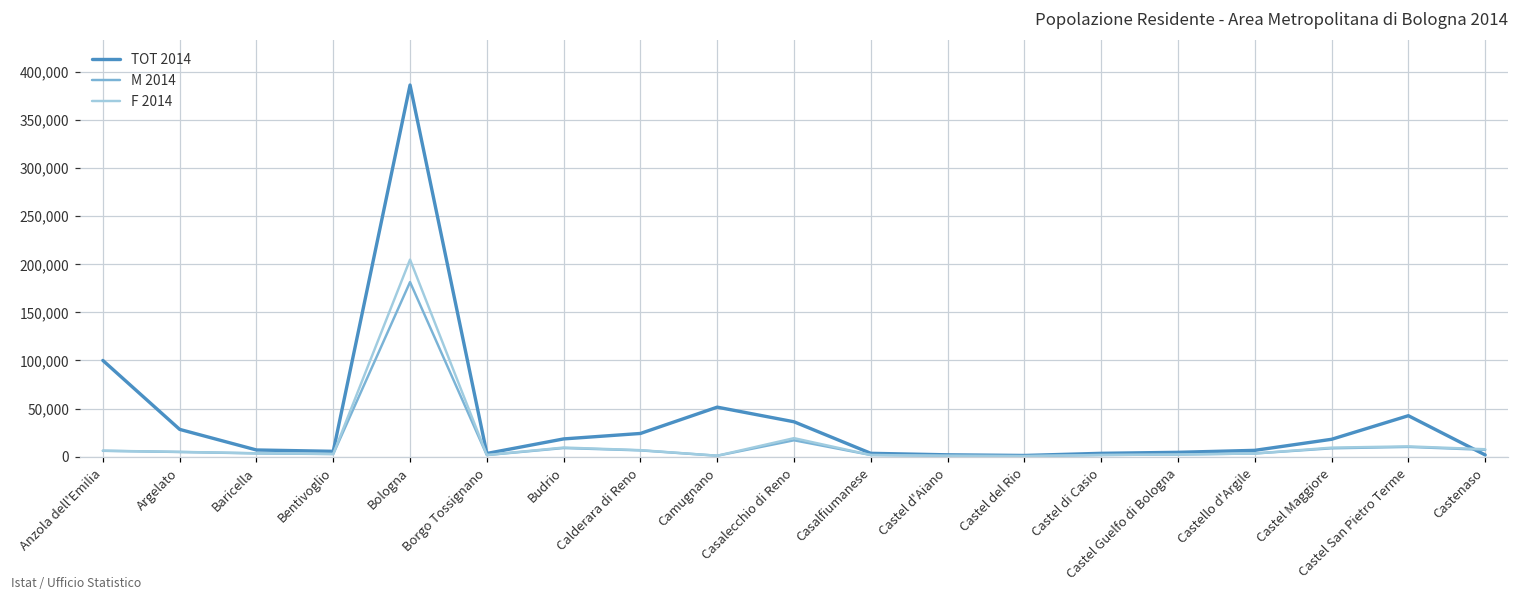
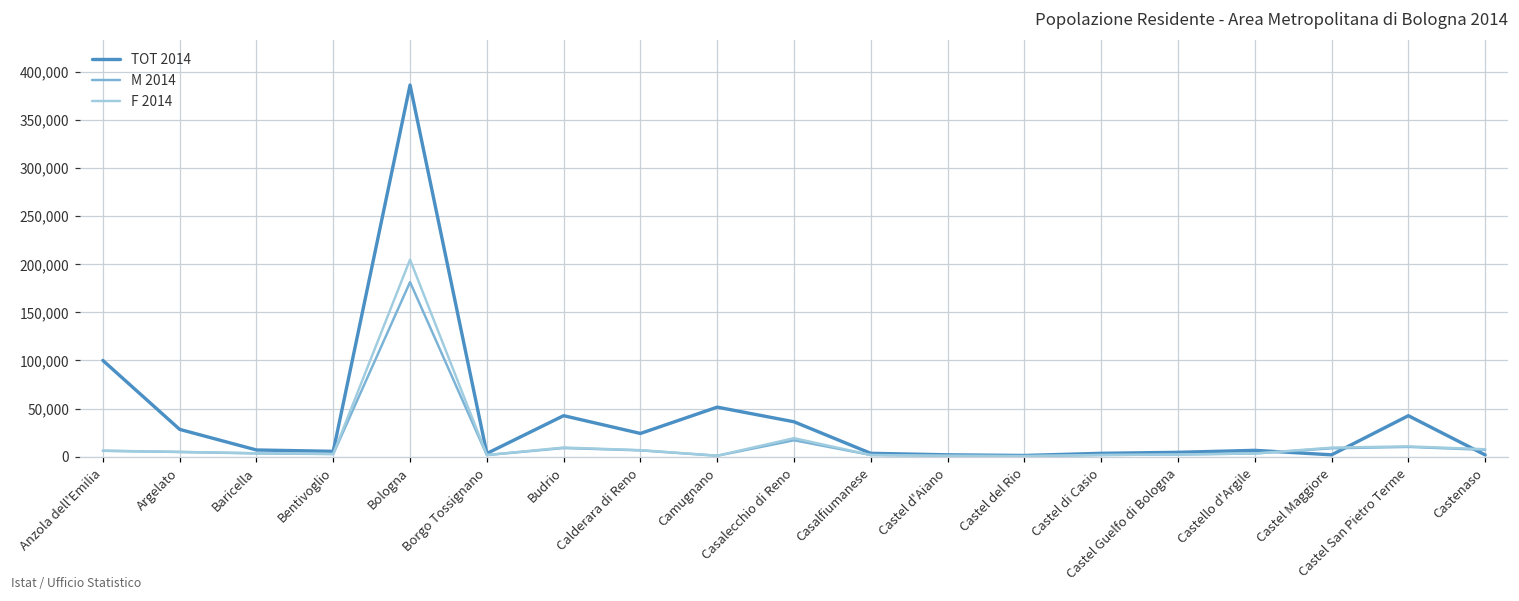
TOT 2014, Budrio: 20,000 -> 40,000
TOT 2014, Castel Maggiore: 20,000 -> 0
